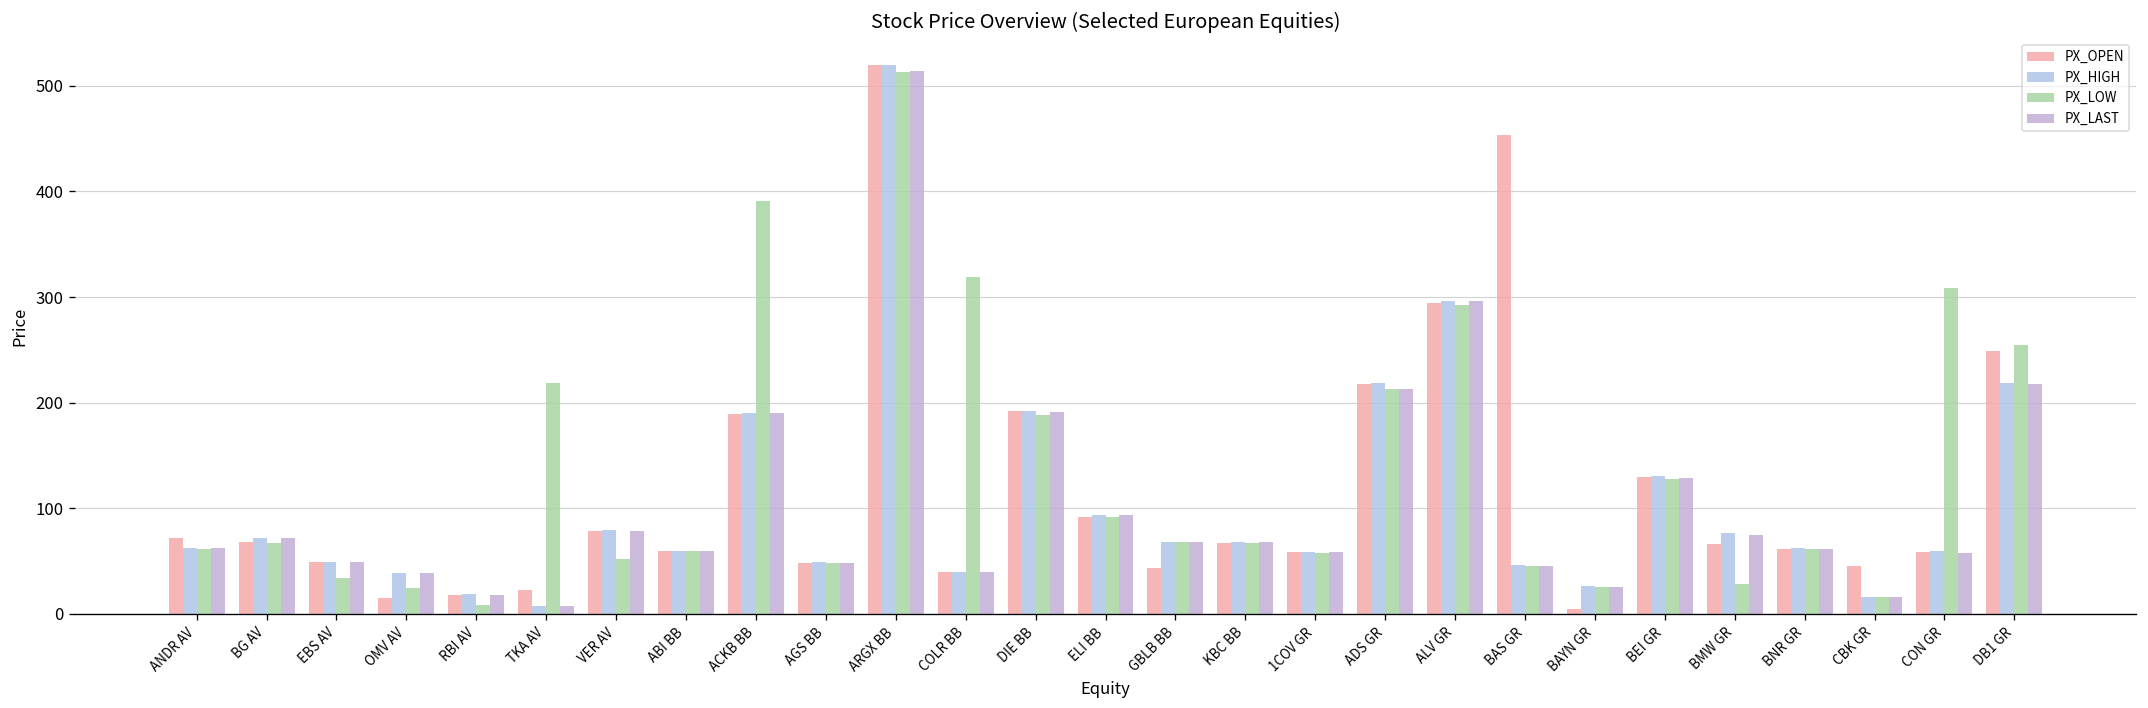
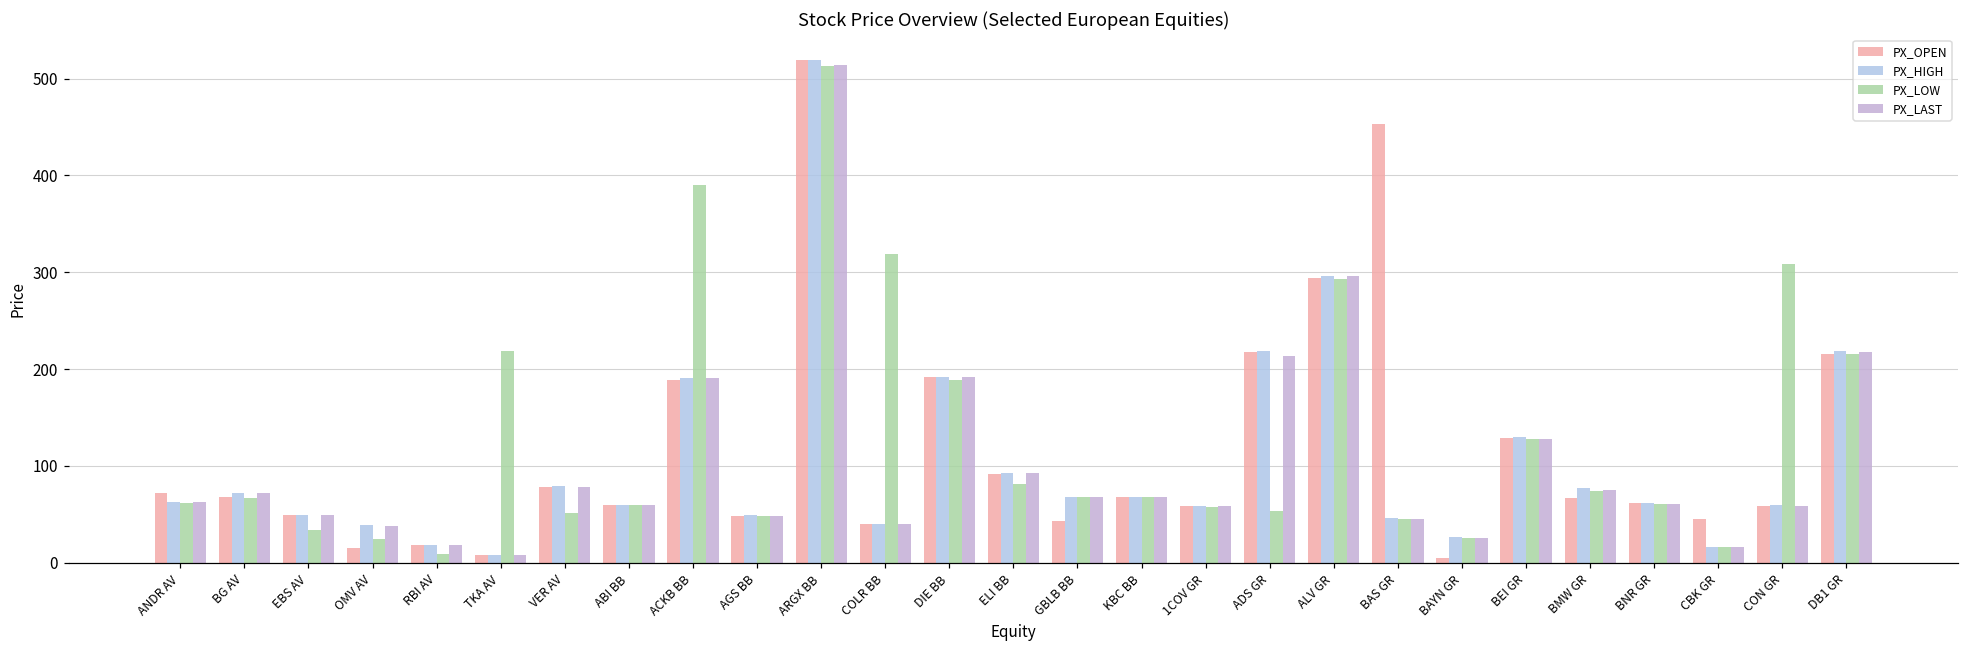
PX_OPEN, TKA AV: 20 -> 10
PX_LOW, ELI BB: 90 -> 80
PX_LOW, ADS GR: 210 -> 50
PX_LOW, BMW GR: 30 -> 70
PX_OPEN, DB1 GR: 250 -> 220
PX_LOW, DB1 GR: 260 -> 220
